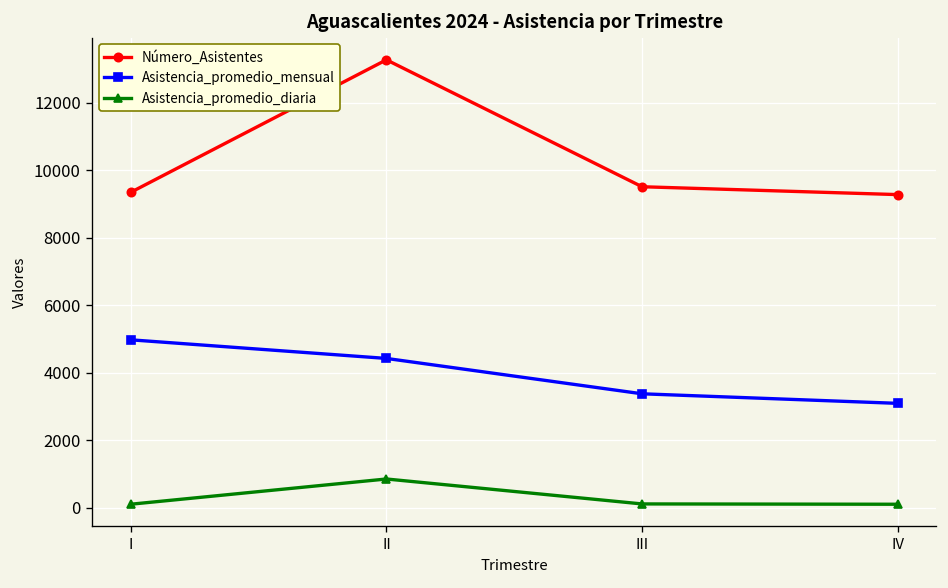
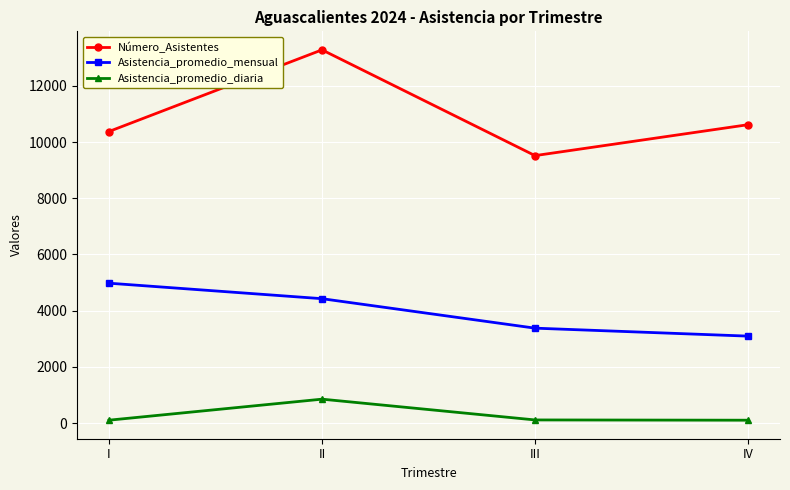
Número_Asistentes, I: 9400 -> 10400
Número_Asistentes, IV: 9300 -> 10600
